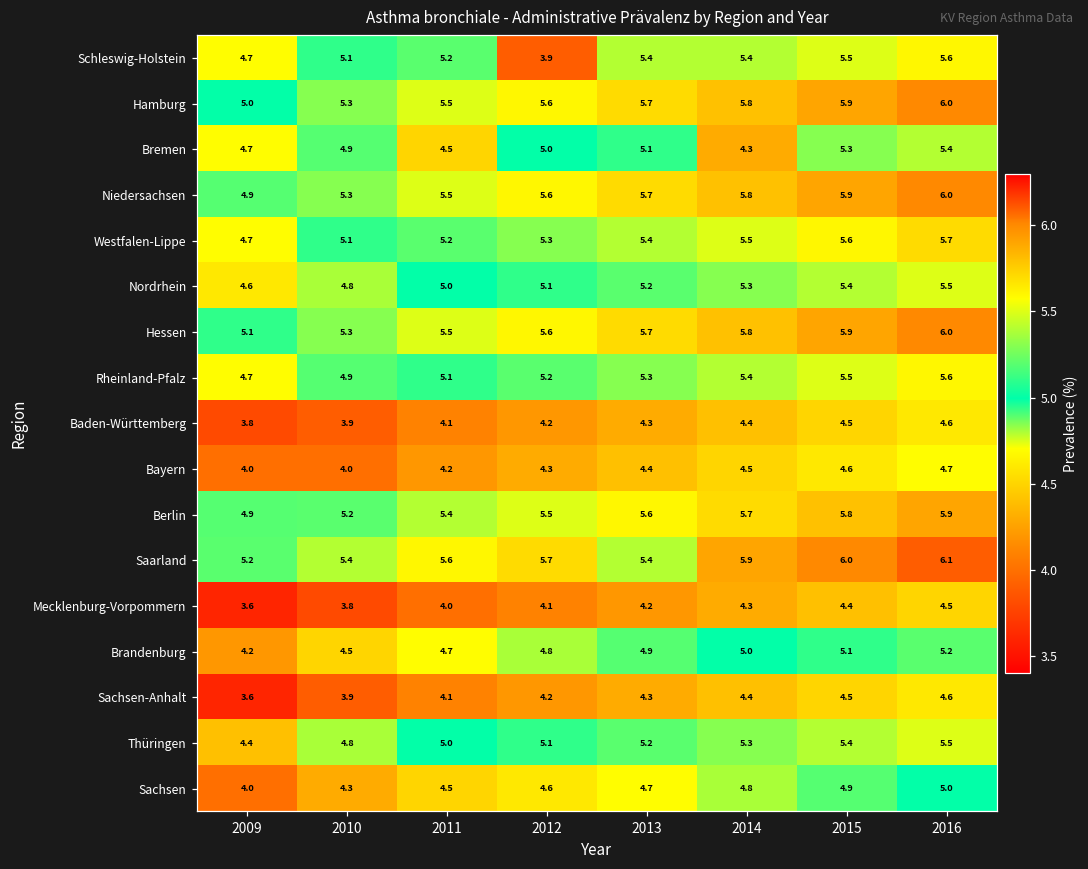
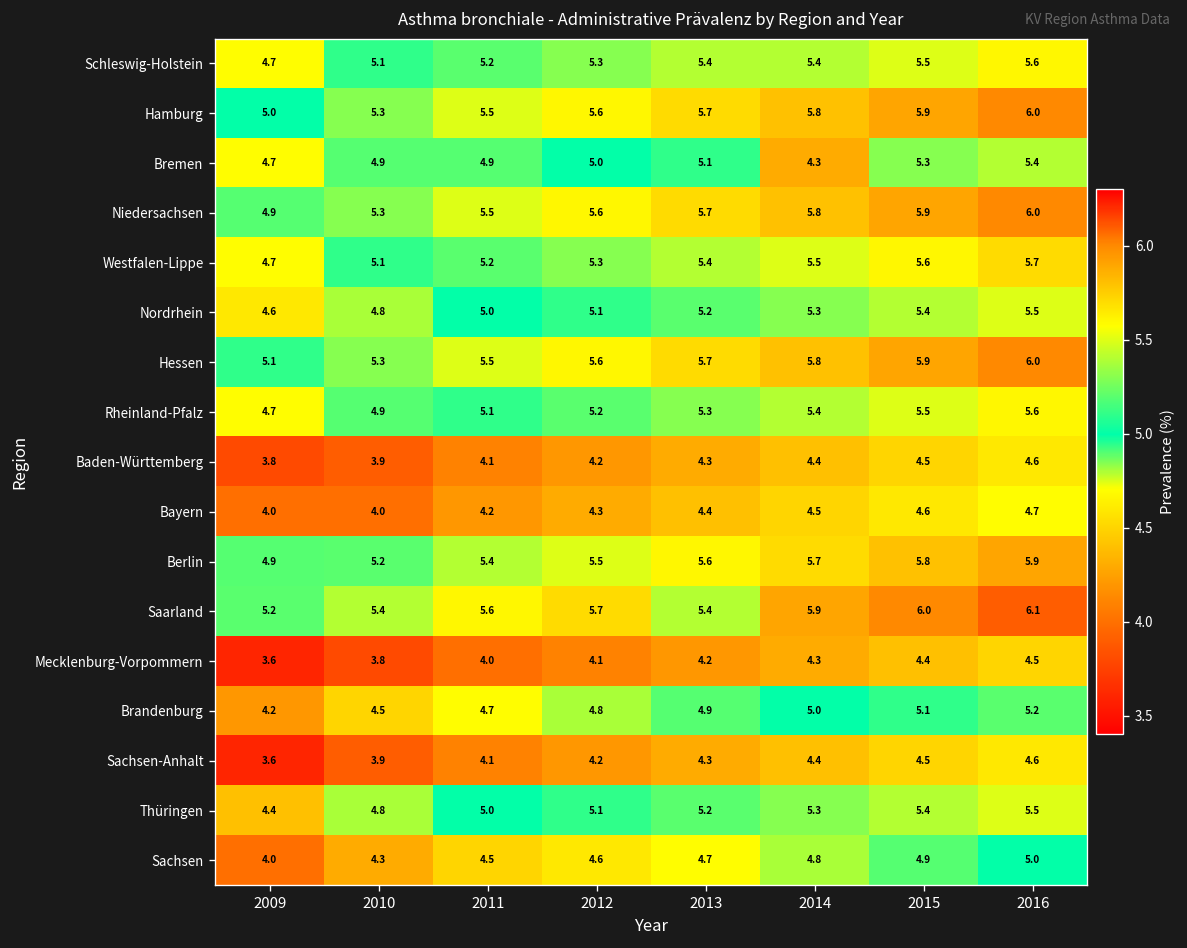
Schleswig-Holstein, 2012: 3.9 -> 5.3
Bremen, 2011: 4.5 -> 4.9
